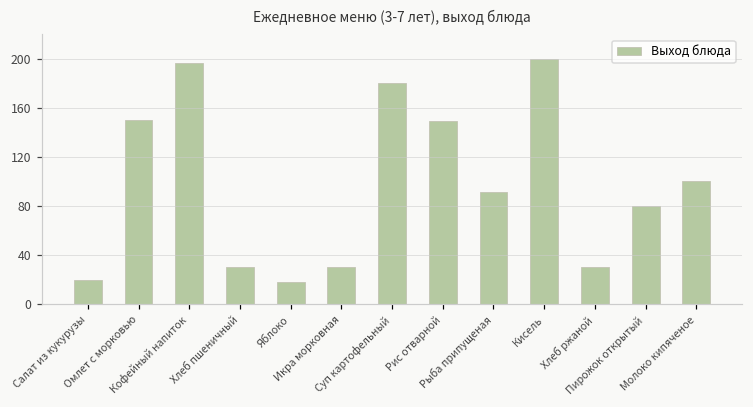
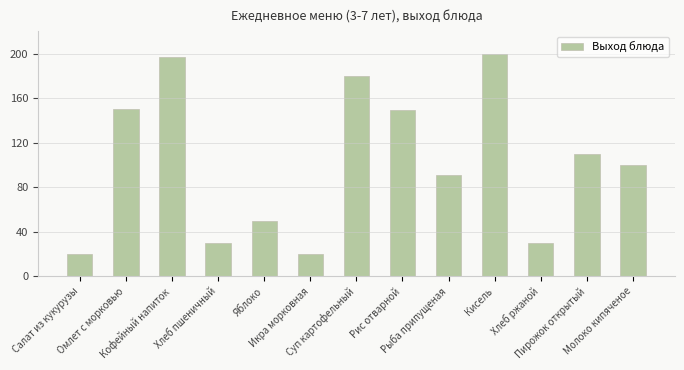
Яблоко: 18 -> 50
Икра морковная: 30 -> 20
Пирожок открытый: 80 -> 110
